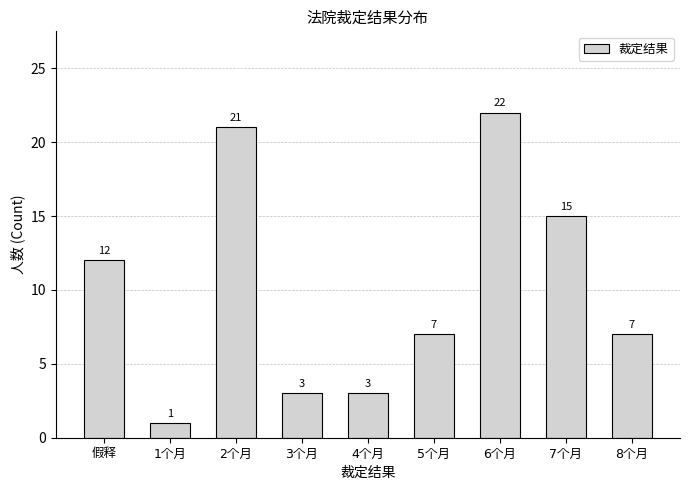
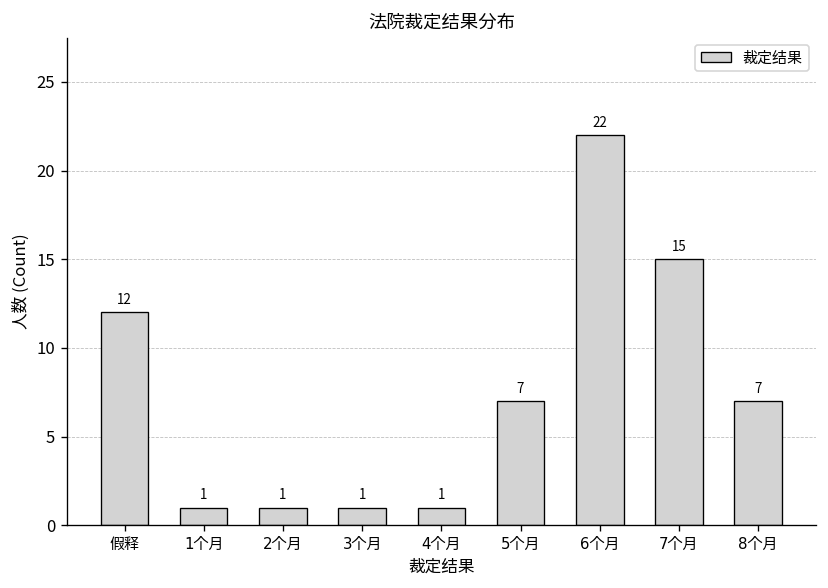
2个月: 21 -> 1
3个月: 3 -> 1
4个月: 3 -> 1
